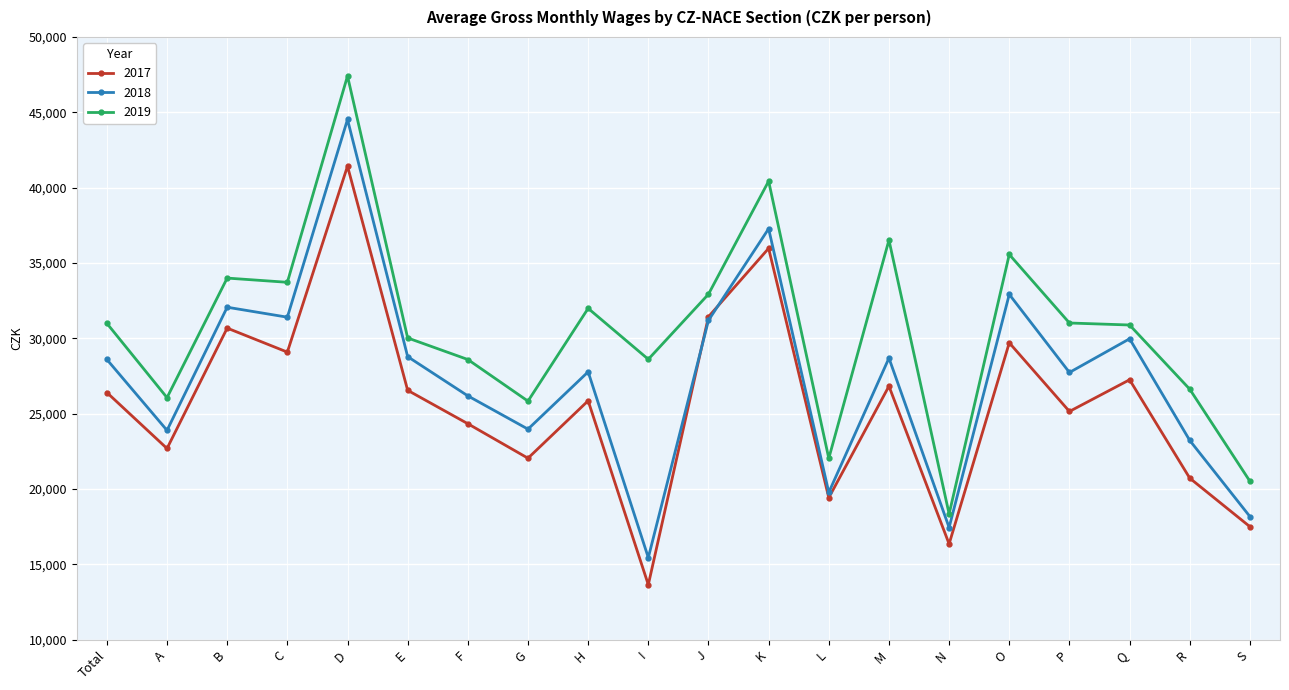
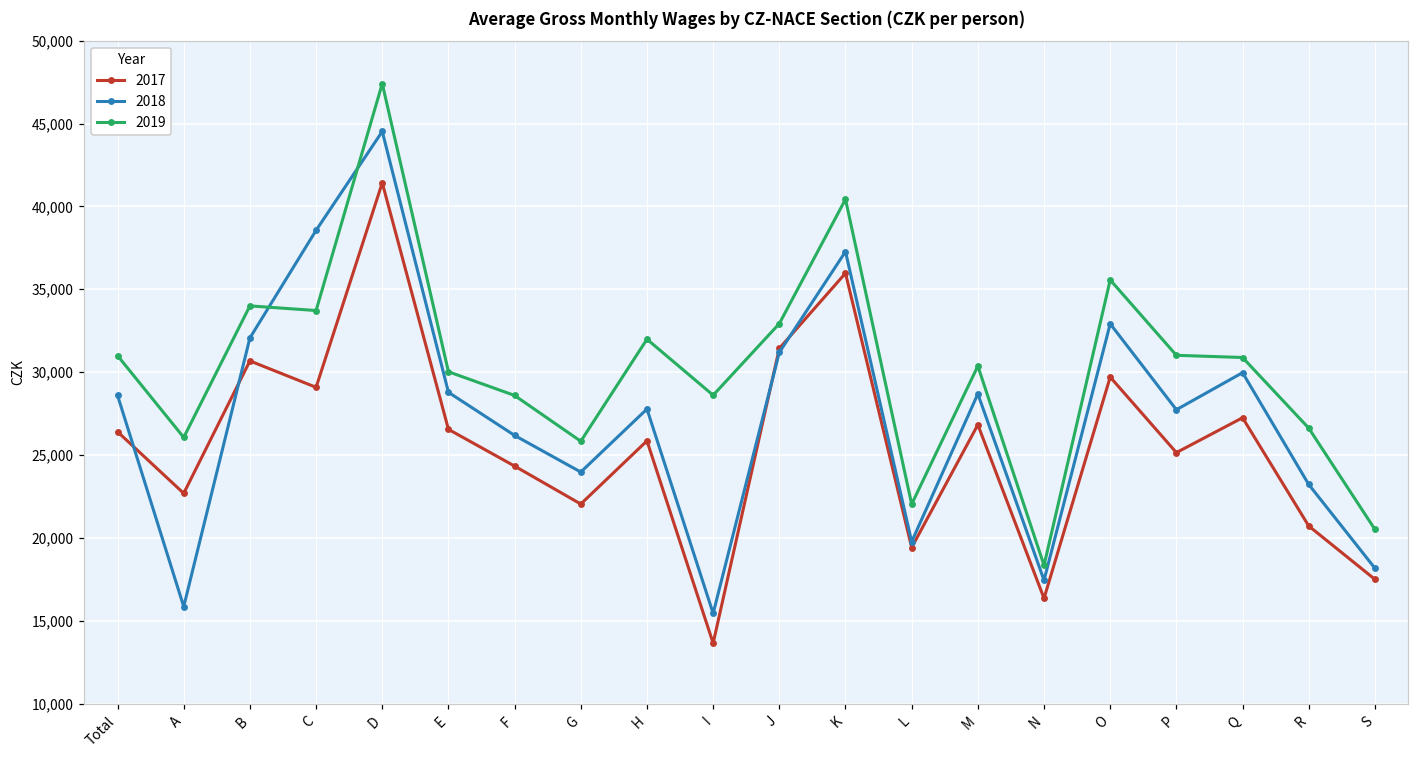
2018, A: 23,900 -> 15,900
2018, C: 31,400 -> 38,600
2019, M: 36,500 -> 30,400
